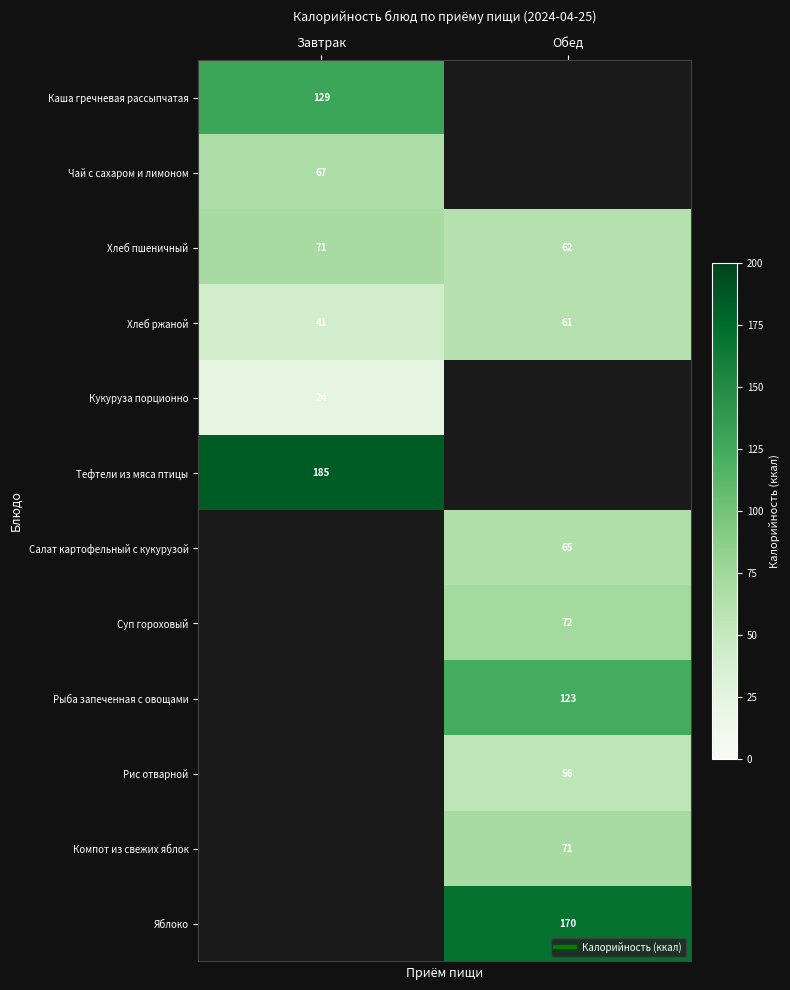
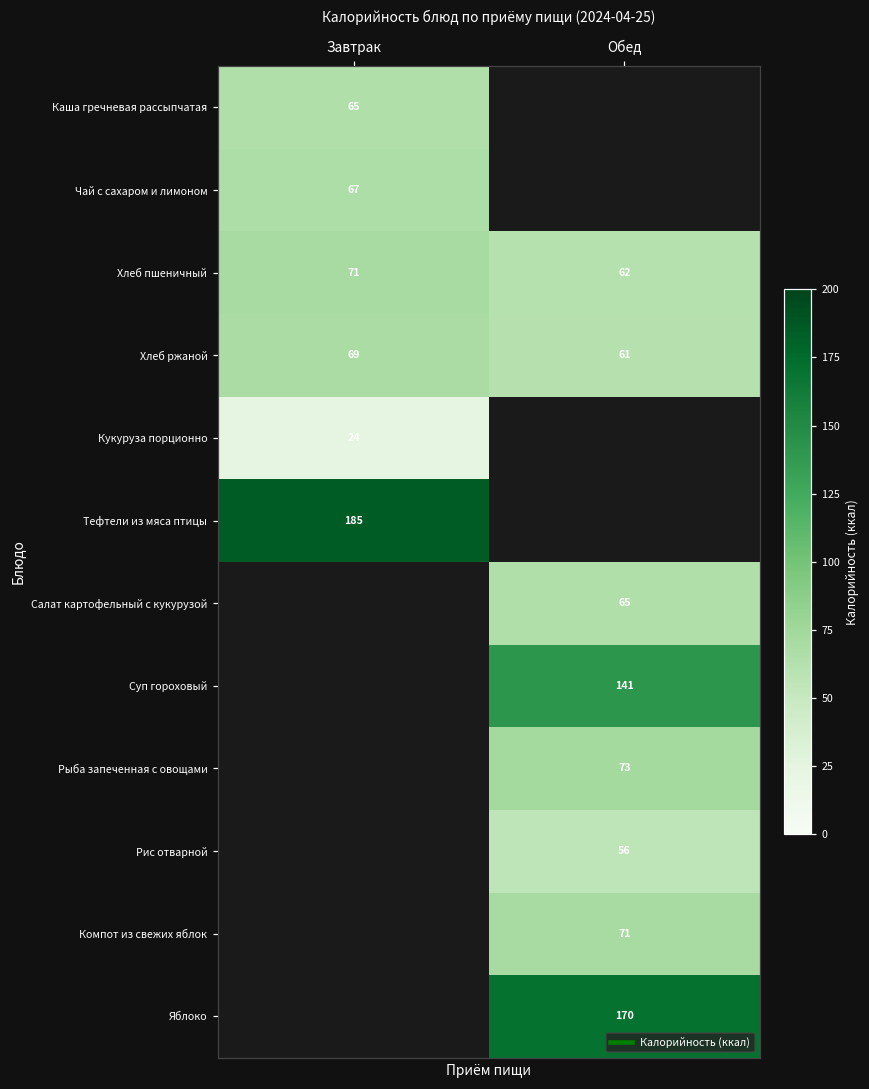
Каша гречневая рассыпчатая, Завтрак: 129 -> 65
Хлеб ржаной, Завтрак: 41 -> 69
Суп гороховый, Обед: 72 -> 141
Рыба запеченная с овощами, Обед: 123 -> 73
